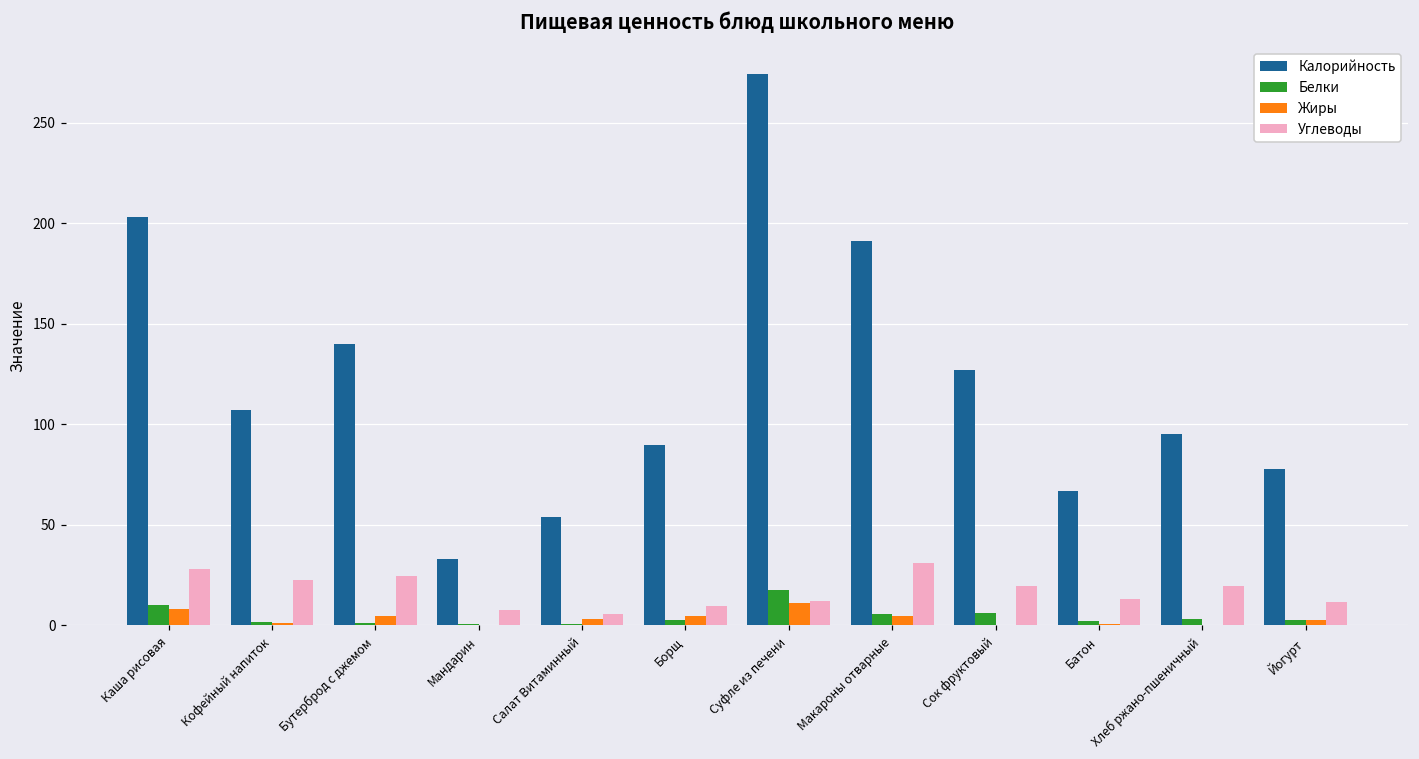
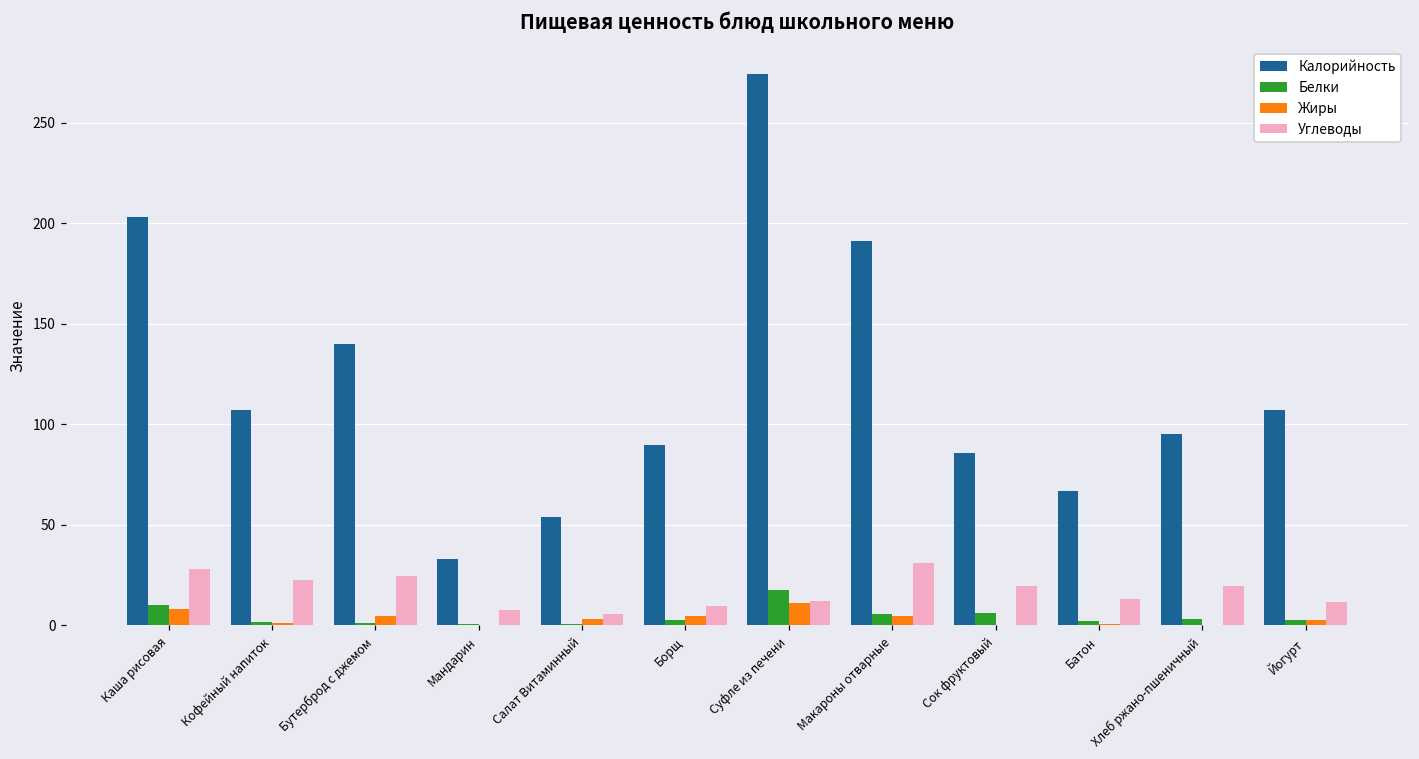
Калорийность, Сок фруктовый: 127 -> 86
Калорийность, Йогурт: 78 -> 107
